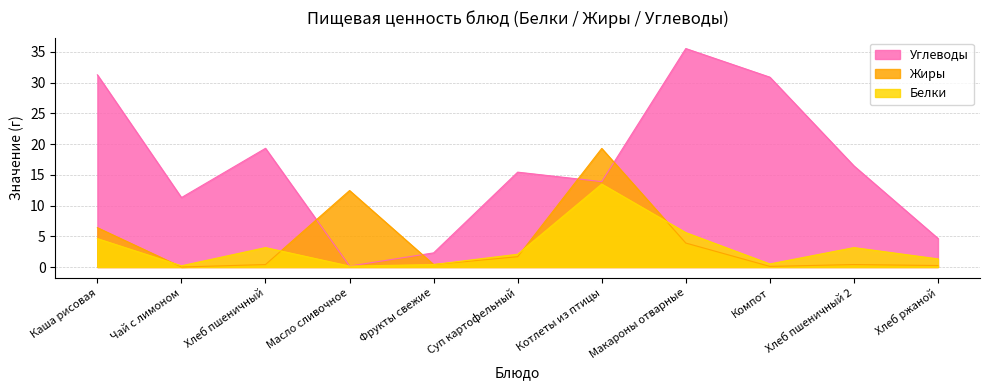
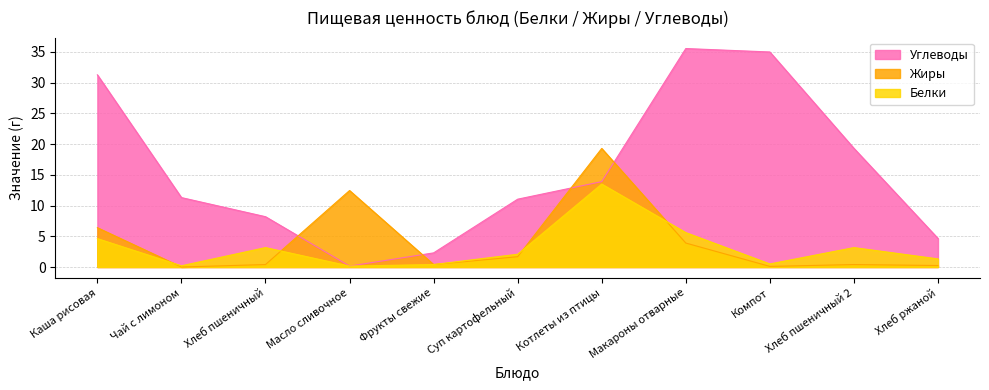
Углеводы, Хлеб пшеничный: 19 -> 8
Углеводы, Суп картофельный: 15 -> 11
Углеводы, Компот: 31 -> 35
Углеводы, Хлеб пшеничный 2: 16 -> 19
